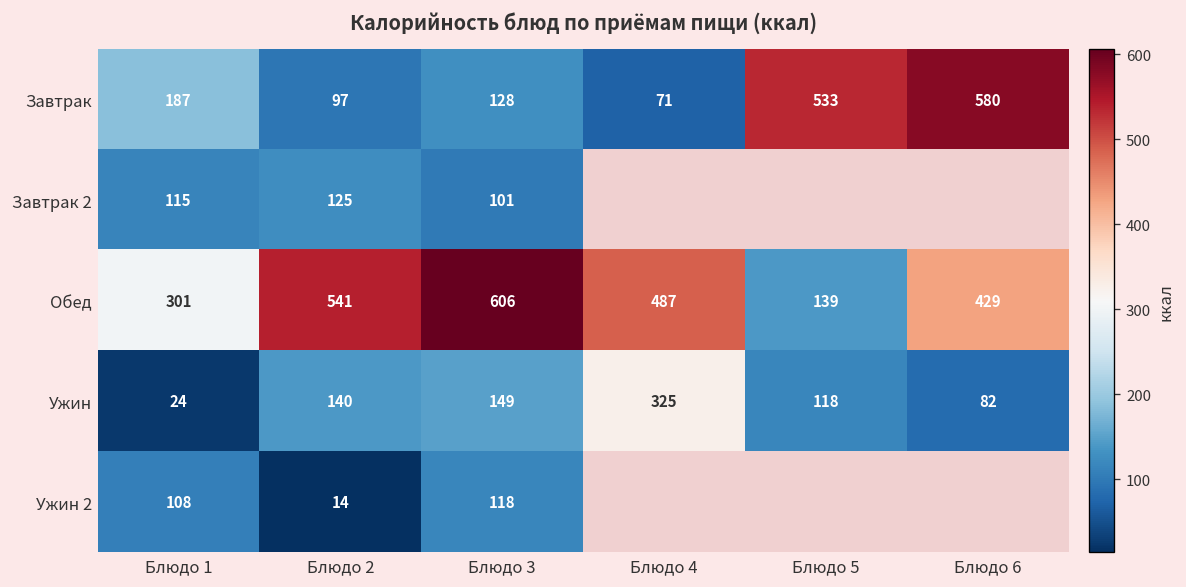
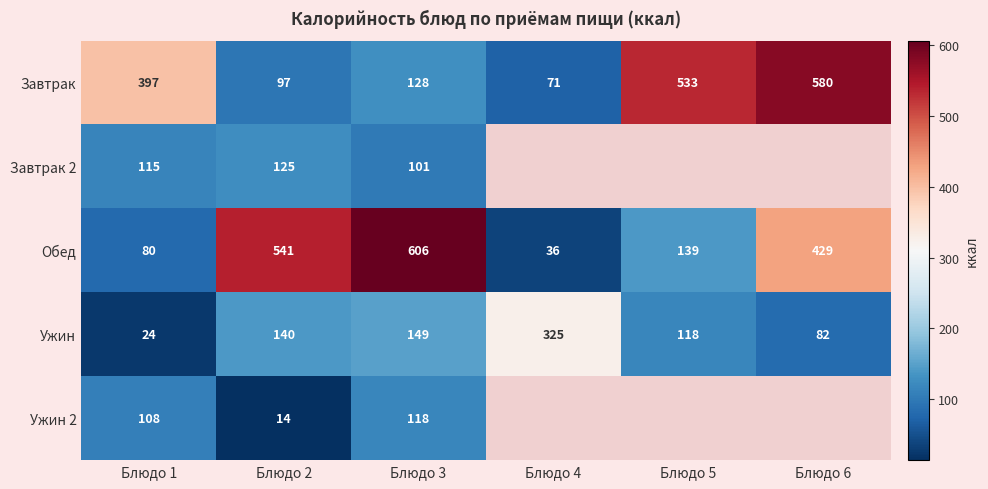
Завтрак, Блюдо 1: 187 -> 397
Обед, Блюдо 1: 301 -> 80
Обед, Блюдо 4: 487 -> 36
